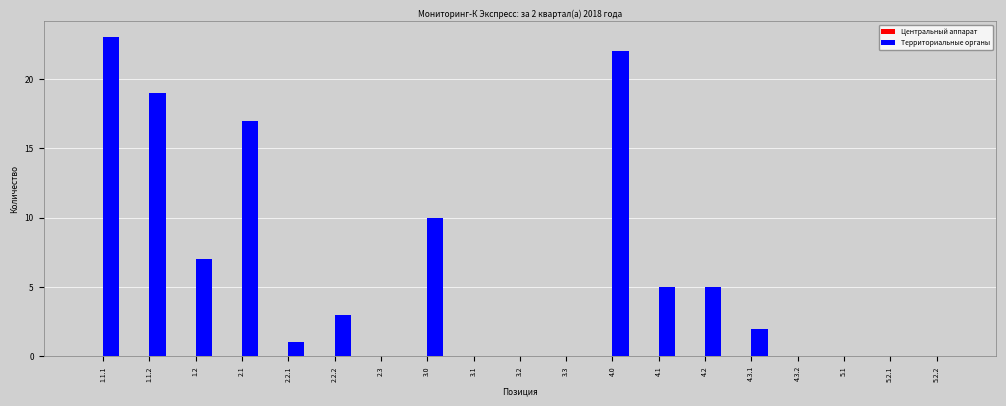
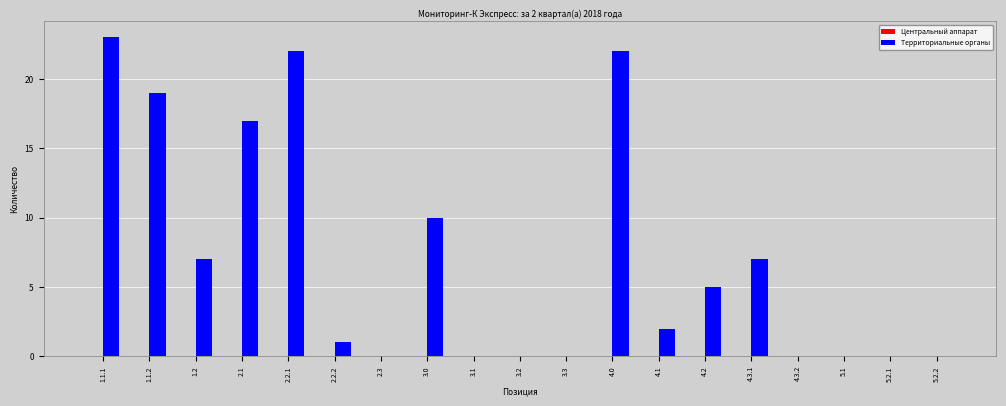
Территориальные органы, 2.2.1: 1 -> 22
Территориальные органы, 2.2.2: 3 -> 1
Территориальные органы, 4.1: 5 -> 2
Территориальные органы, 4.3.1: 2 -> 7
